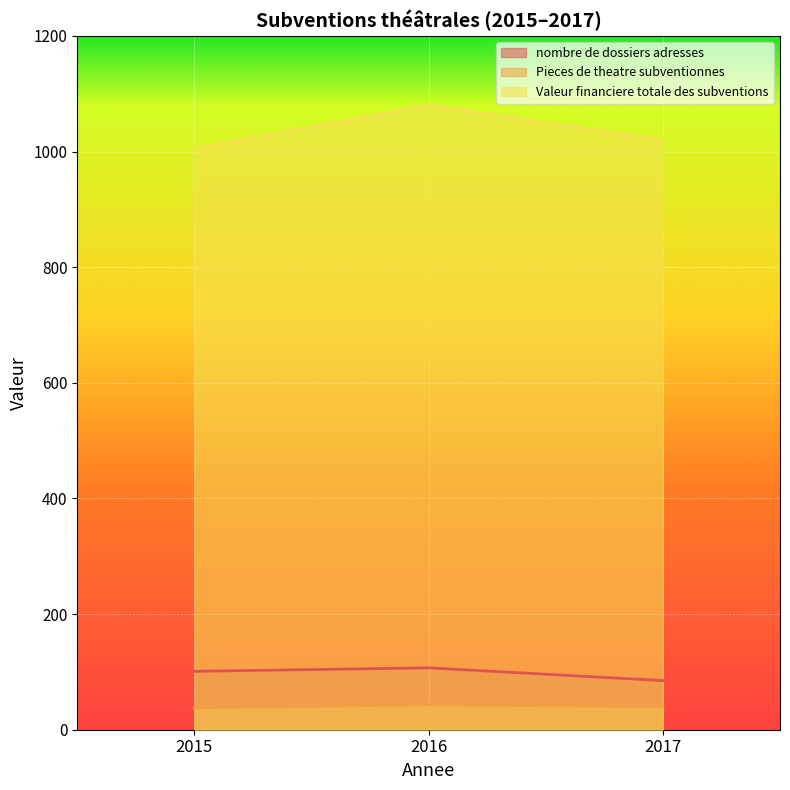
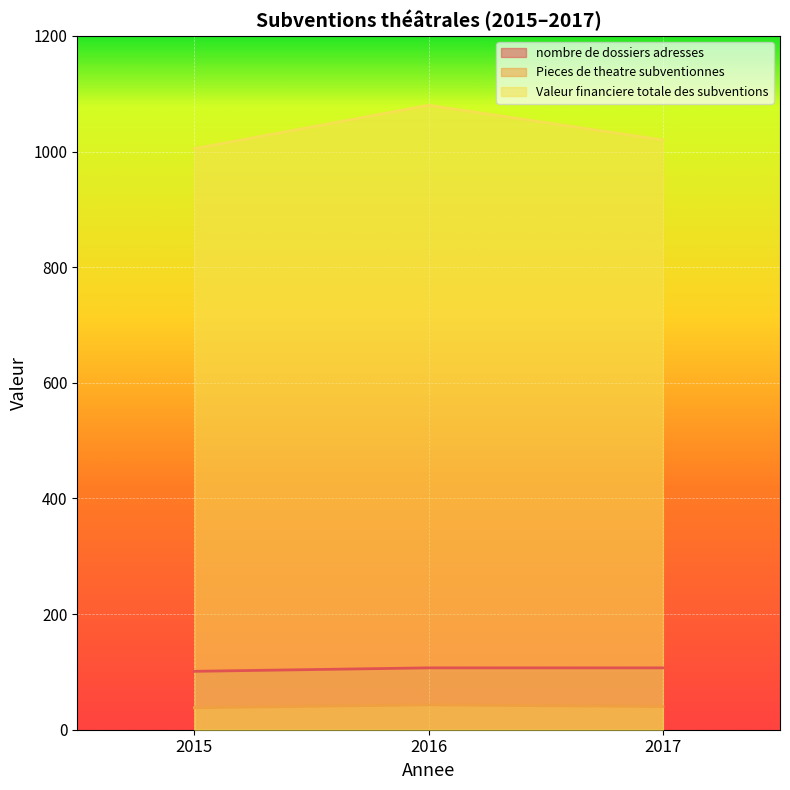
nombre de dossiers adresses, 2017: 90 -> 110
